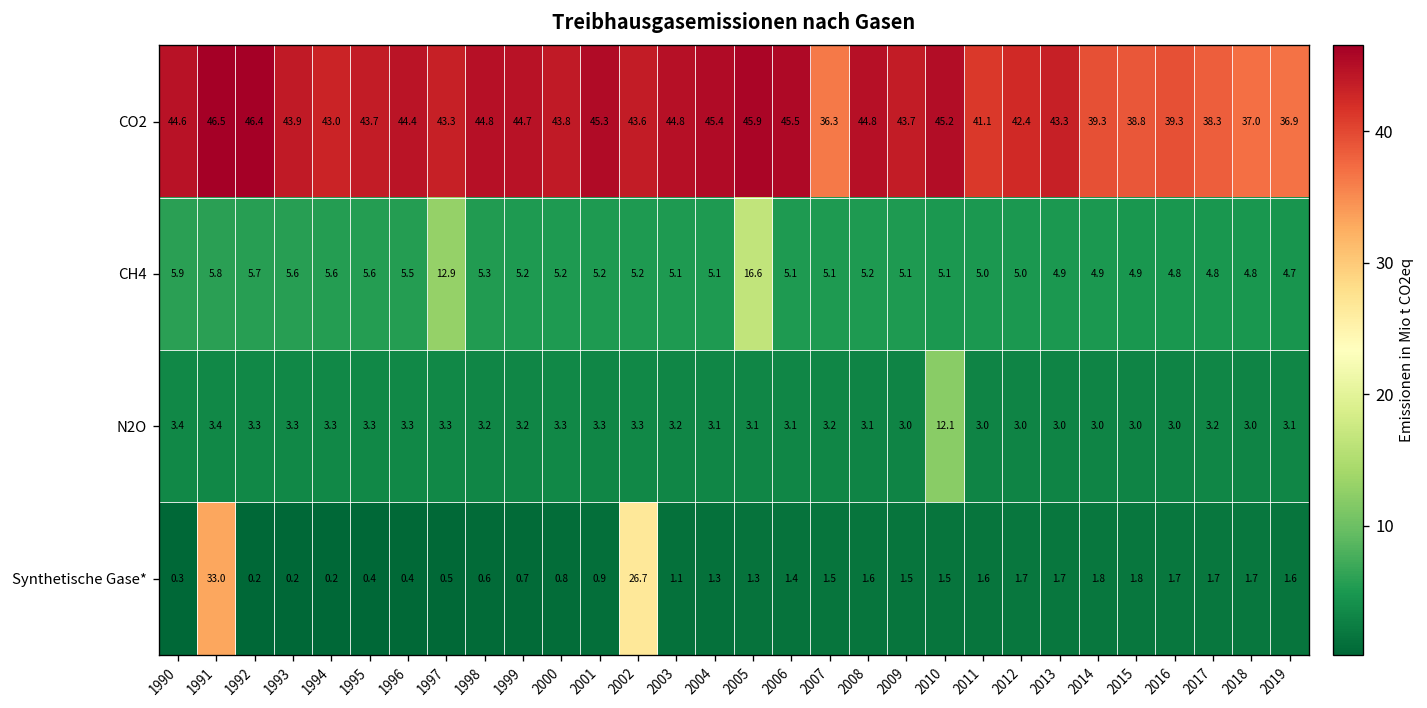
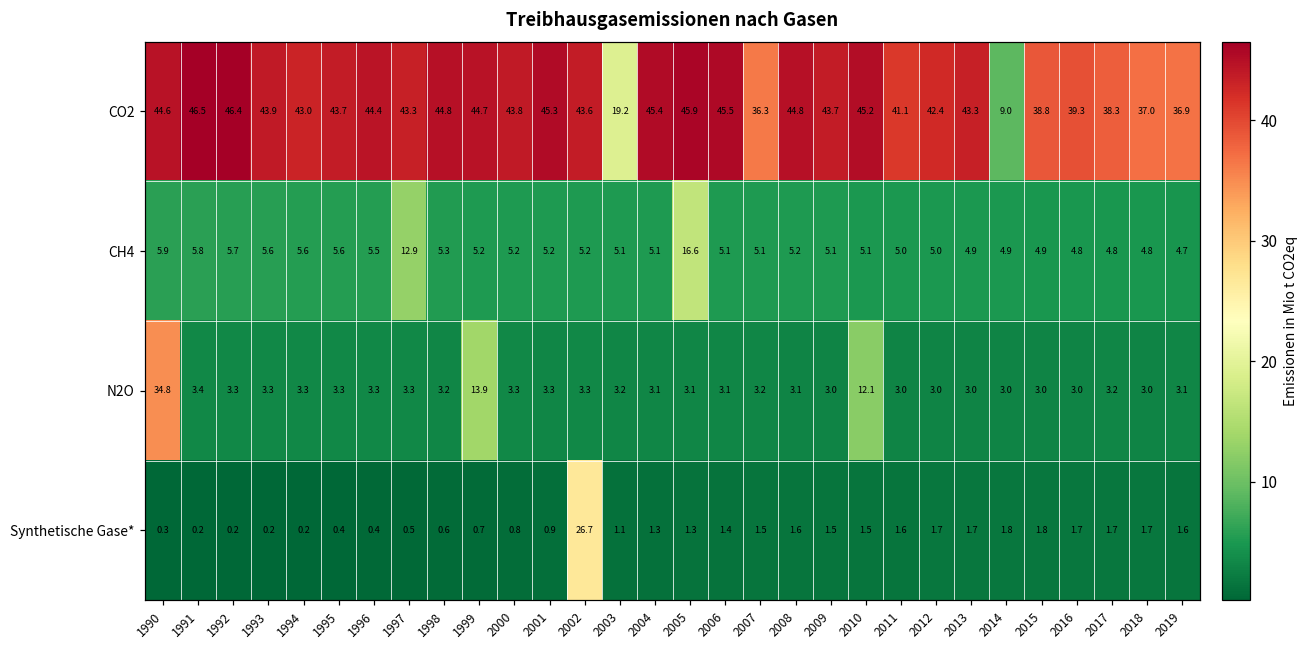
CO2, 2003: 44.8 -> 19.2
CO2, 2014: 39.3 -> 9.0
N2O, 1990: 3.4 -> 34.8
N2O, 1999: 3.2 -> 13.9
Synthetische Gase*, 1991: 33.0 -> 0.2
